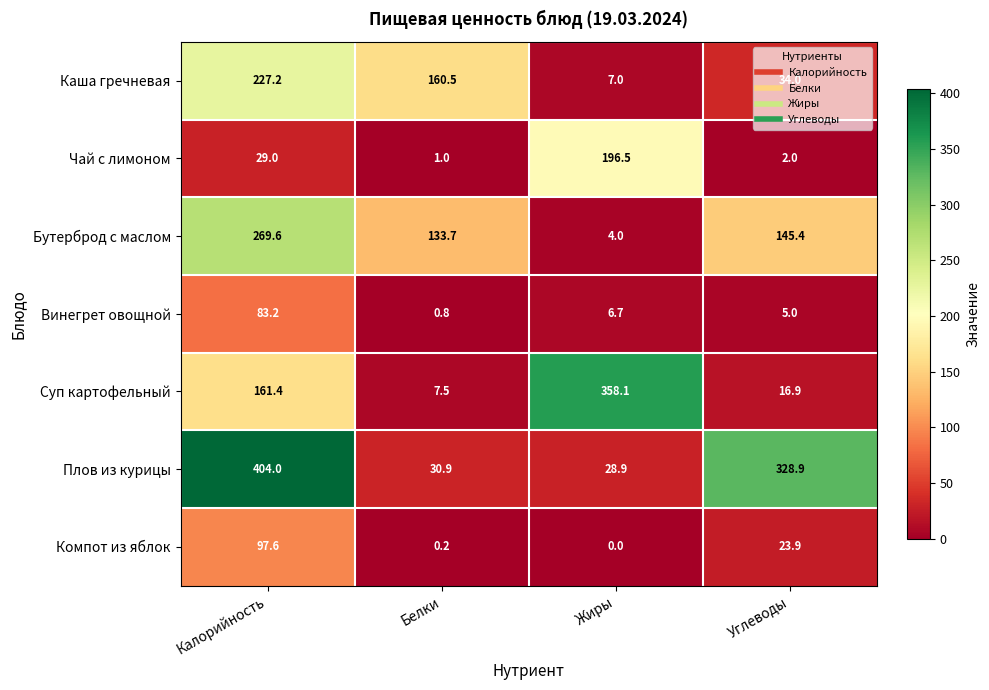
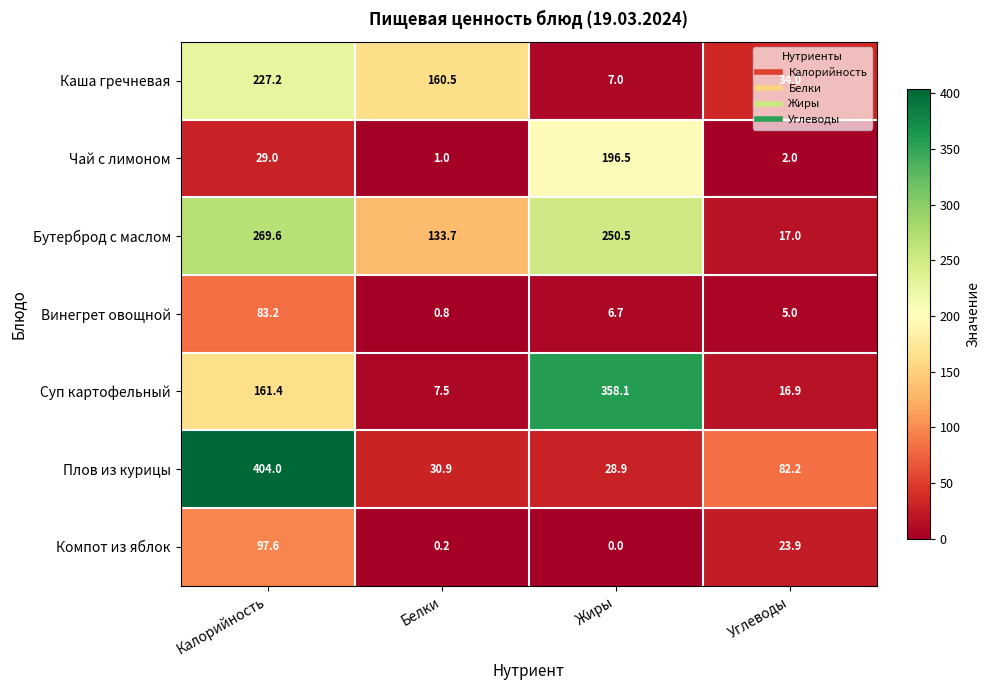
Бутерброд с маслом, Жиры: 4.0 -> 250.5
Бутерброд с маслом, Углеводы: 145.4 -> 17.0
Плов из курицы, Углеводы: 328.9 -> 82.2
